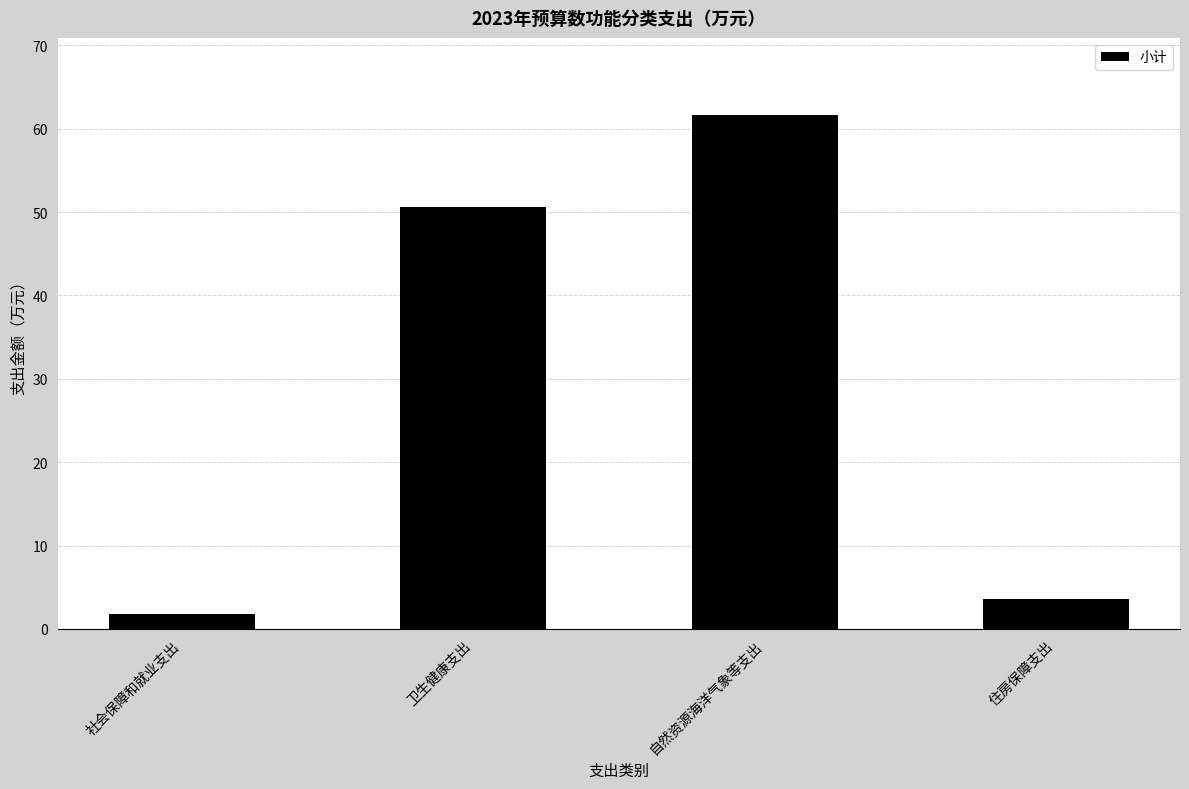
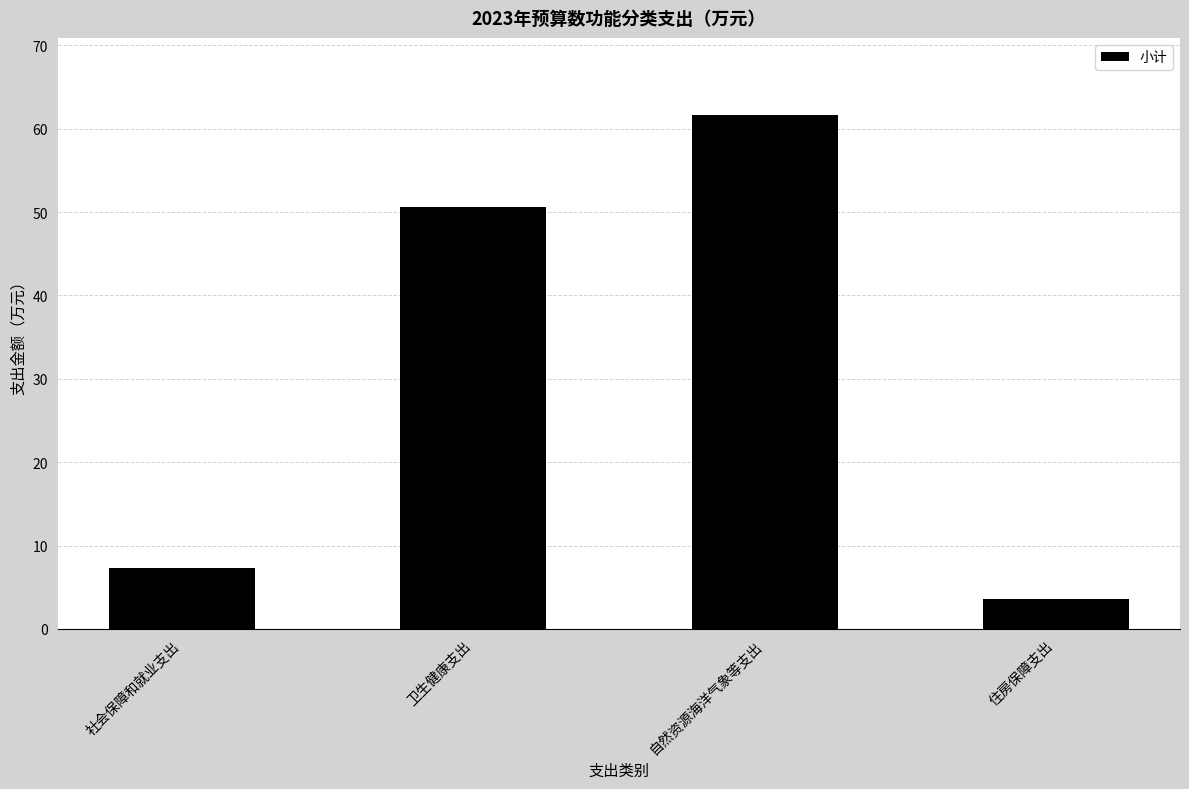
社会保障和就业支出: 2 -> 7
